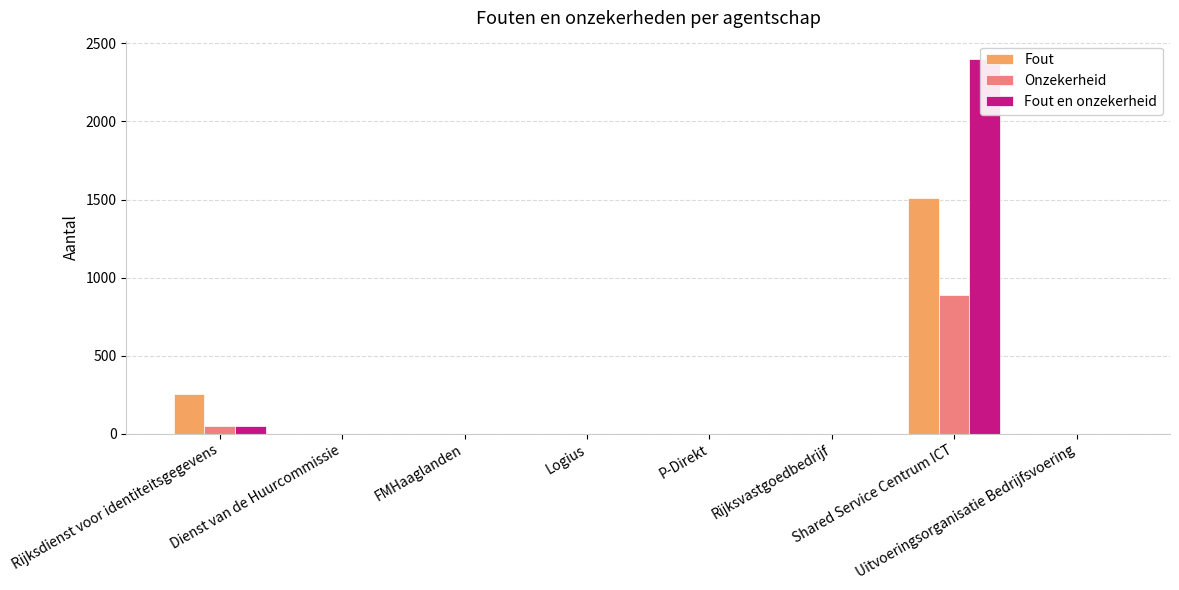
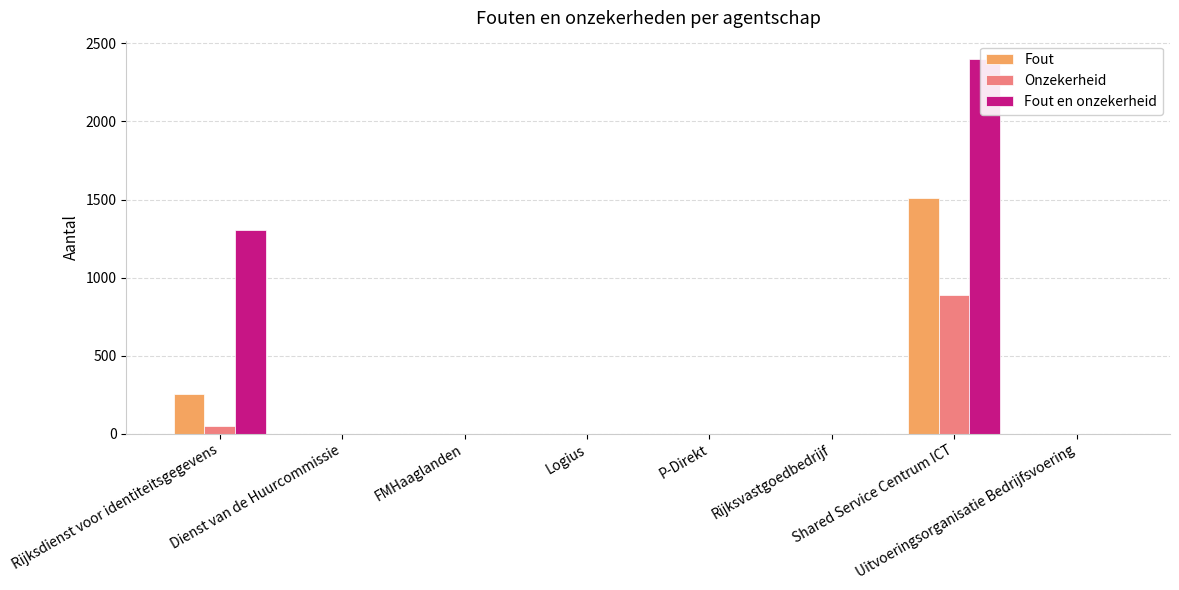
Fout en onzekerheid, Rijksdienst voor identiteitsgegevens: 50 -> 1300
